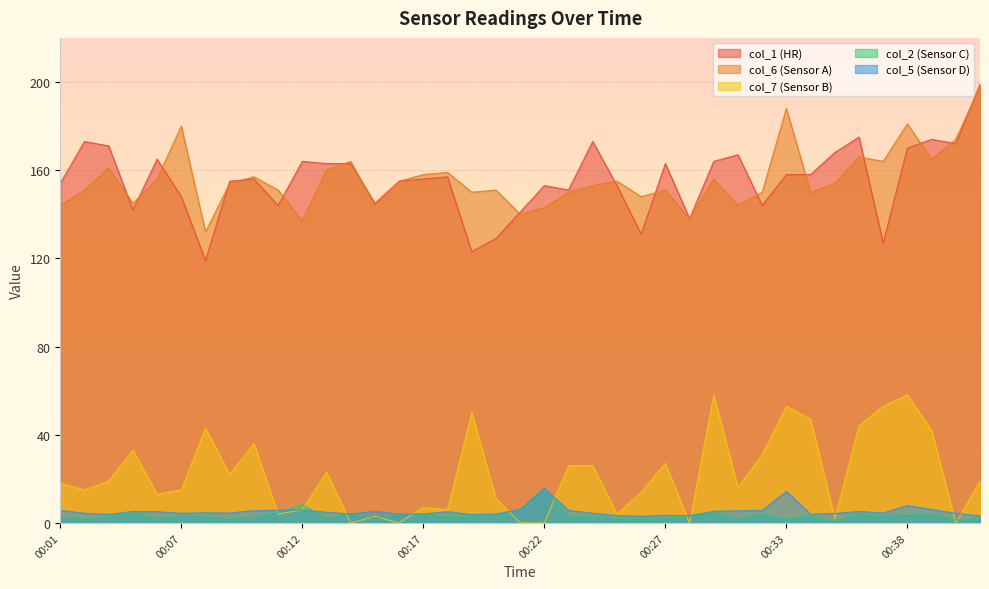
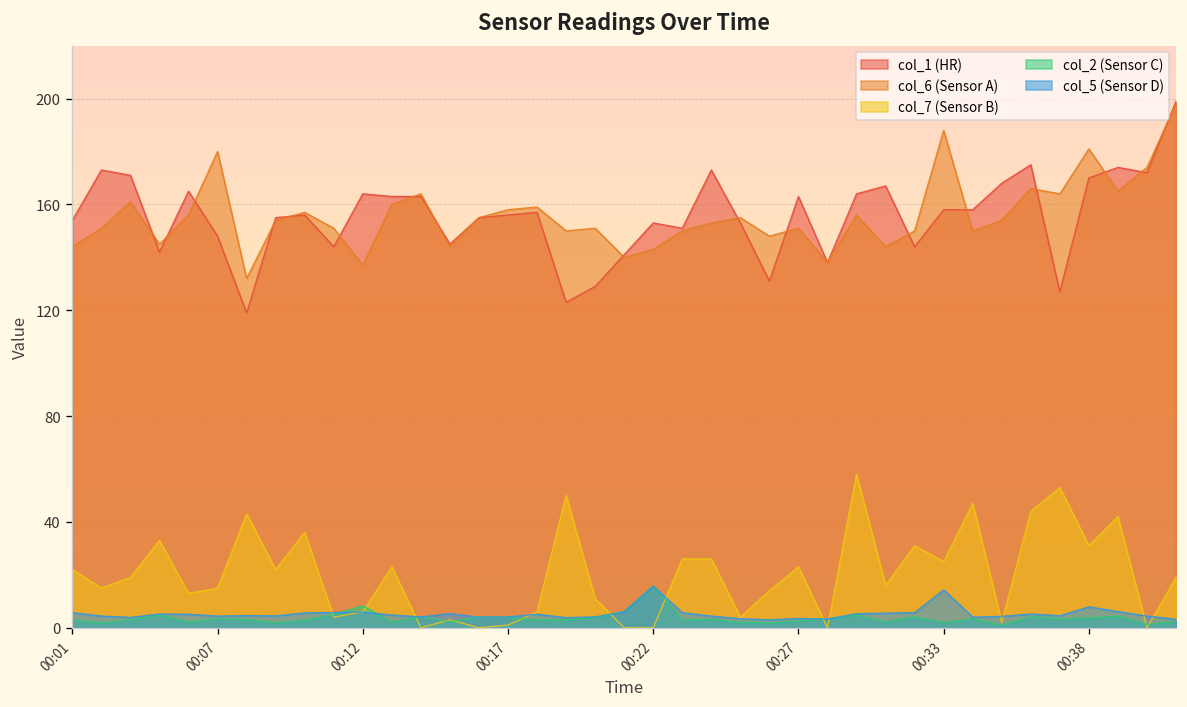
col_7 (Sensor B), 00:01: 18 -> 22
col_7 (Sensor B), 00:17: 7 -> 1
col_7 (Sensor B), 00:27: 27 -> 23
col_7 (Sensor B), 00:33: 53 -> 25
col_7 (Sensor B), 00:38: 58 -> 31
